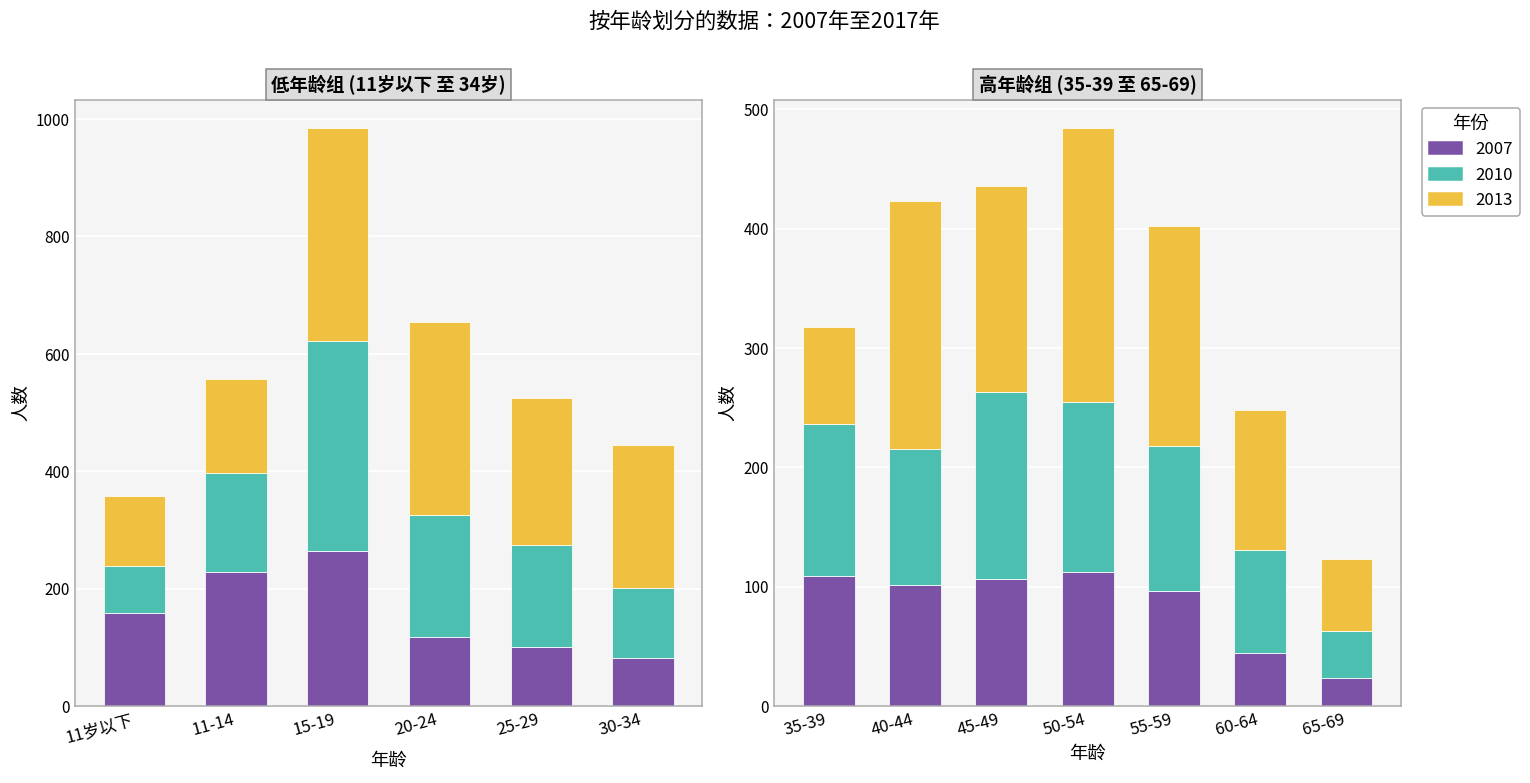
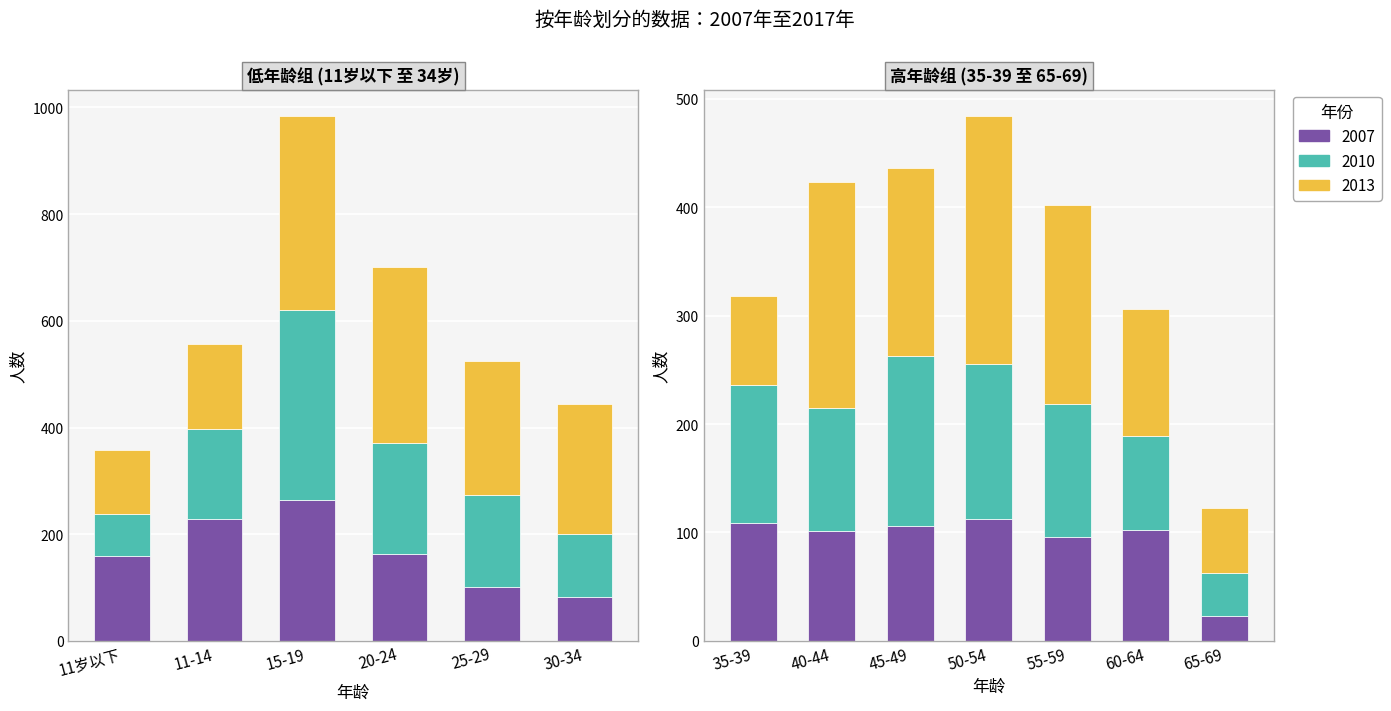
低年龄组 (11岁以下 至 34岁), 2007, 20-24: 120 -> 160
高年龄组 (35-39 至 65-69), 2007, 60-64: 44 -> 102
